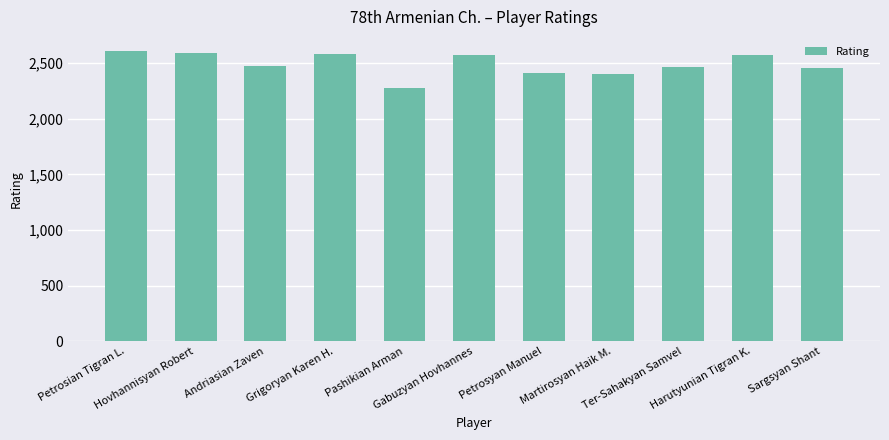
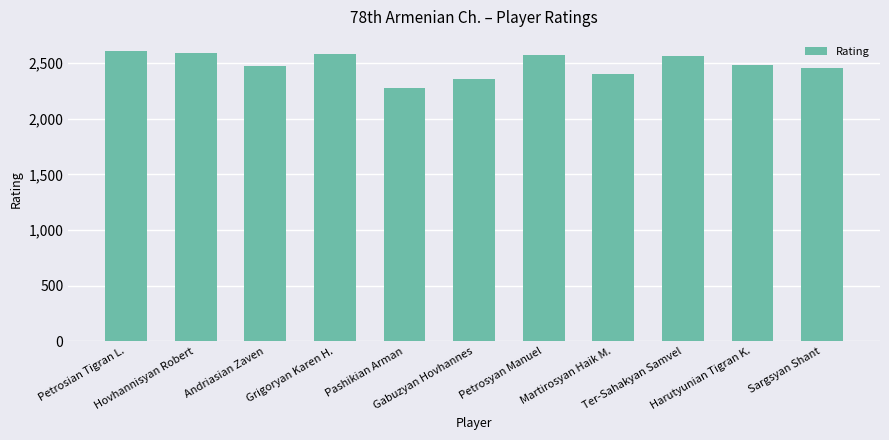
Gabuzyan Hovhannes: 2,570 -> 2,360
Petrosyan Manuel: 2,410 -> 2,570
Ter-Sahakyan Samvel: 2,470 -> 2,560
Harutyunian Tigran K.: 2,570 -> 2,490
